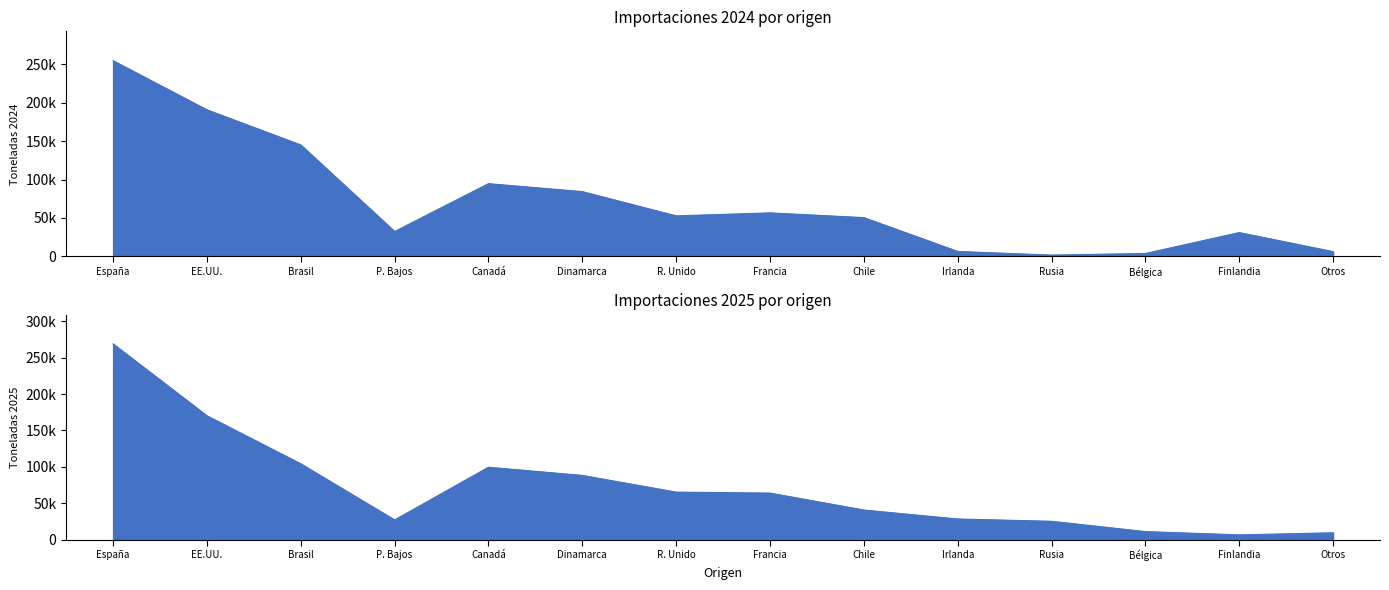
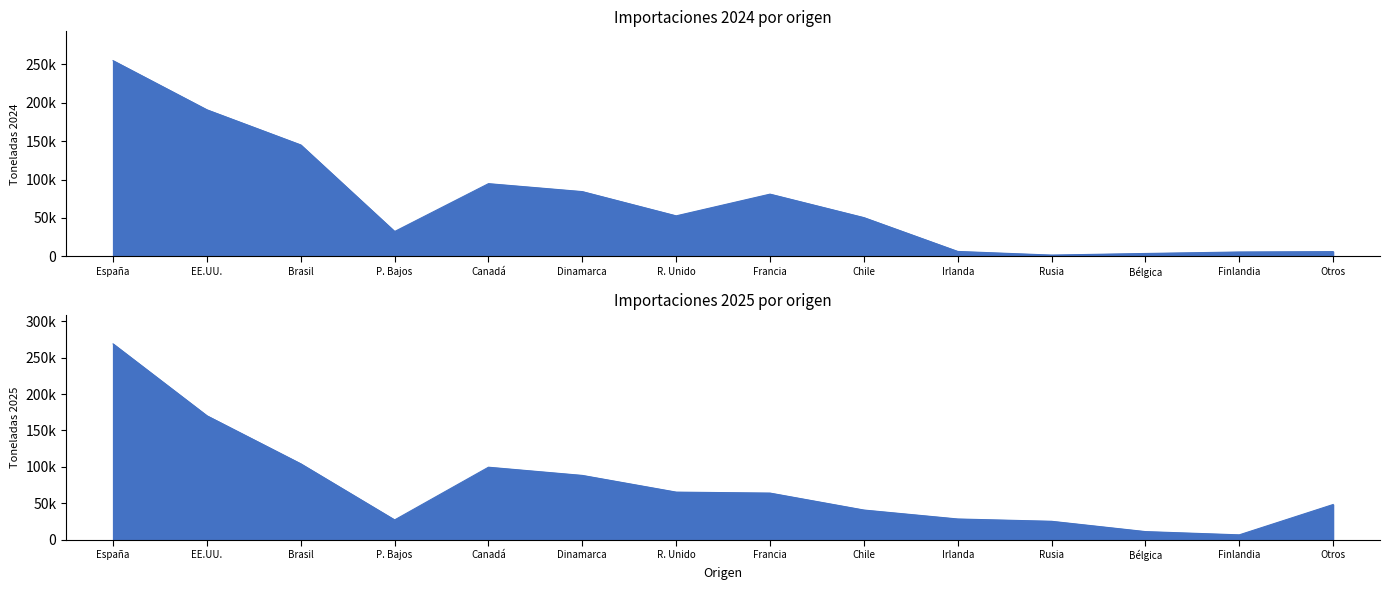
Importaciones 2024 por origen, Francia: 60000 -> 80000
Importaciones 2024 por origen, Finlandia: 30000 -> 10000
Importaciones 2025 por origen, Otros: 10000 -> 50000
